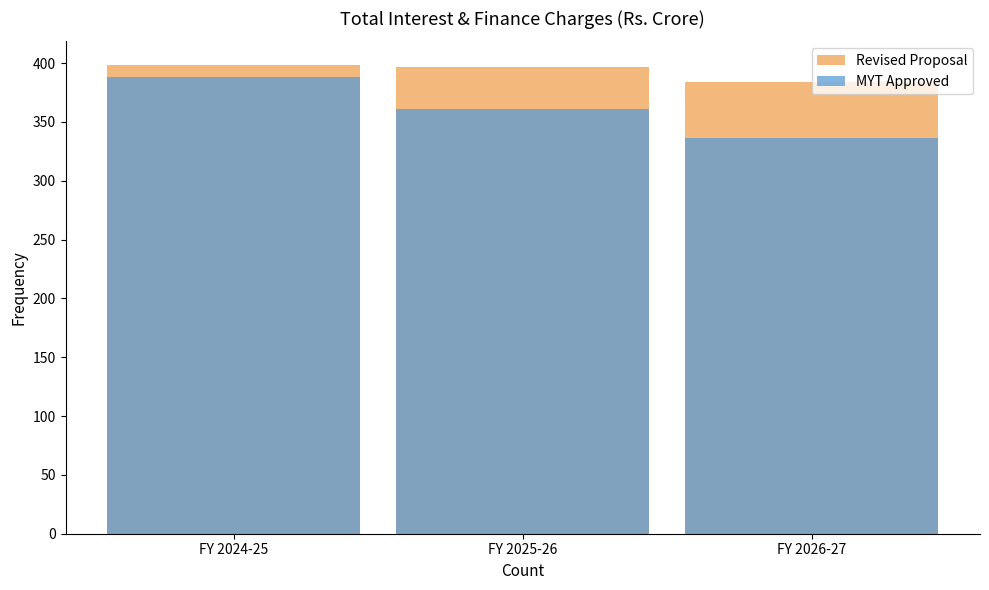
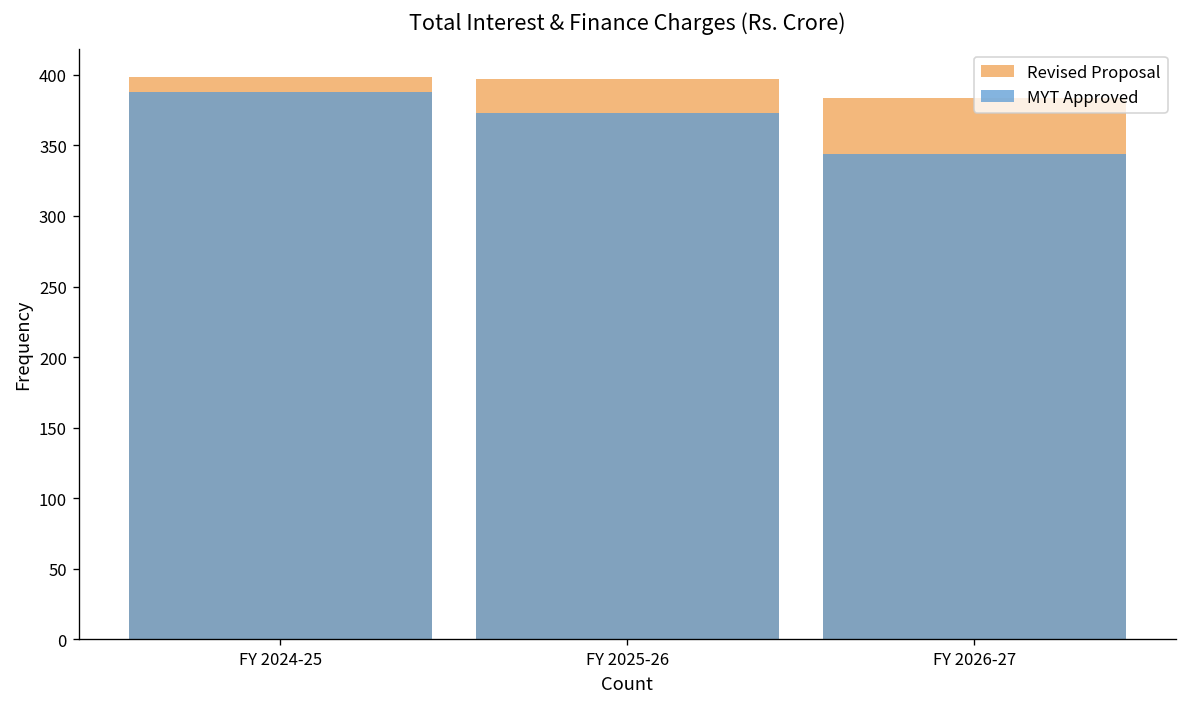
MYT Approved, FY 2025-26: 361 -> 373
MYT Approved, FY 2026-27: 337 -> 344
